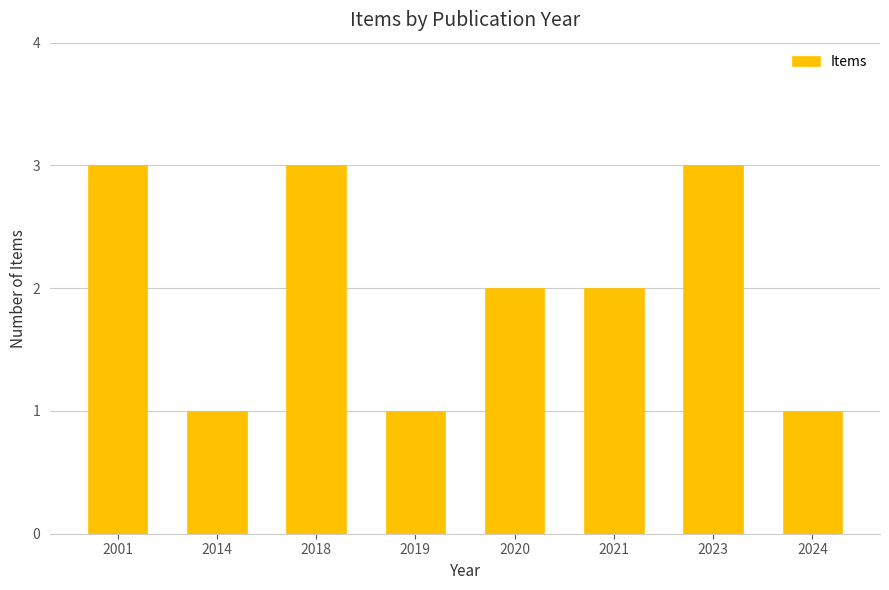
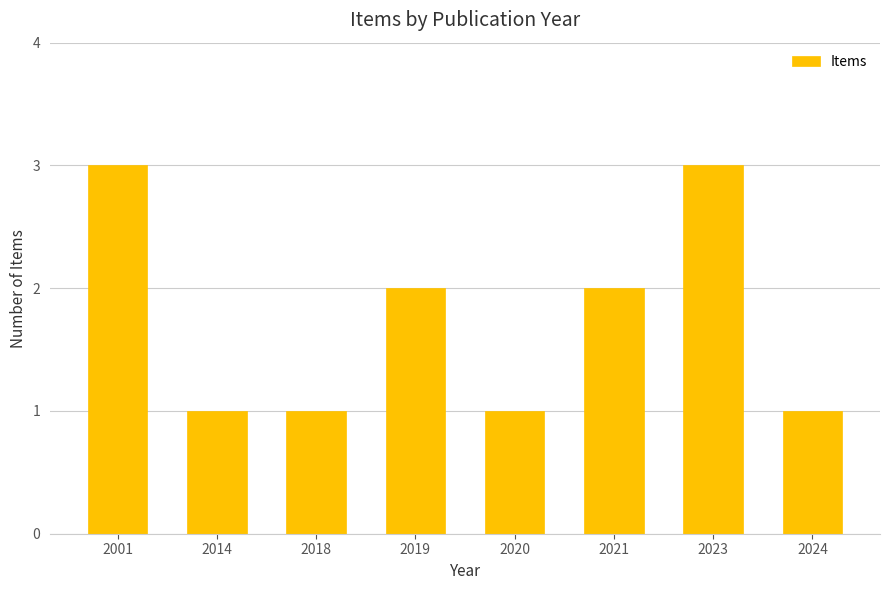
2018: 3 -> 1
2019: 1 -> 2
2020: 2 -> 1
